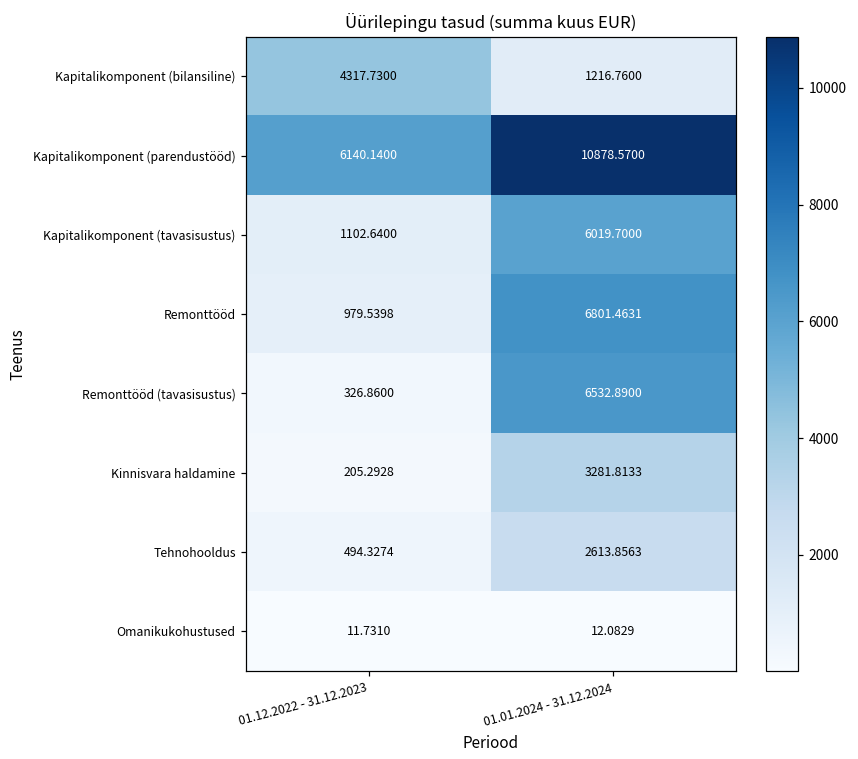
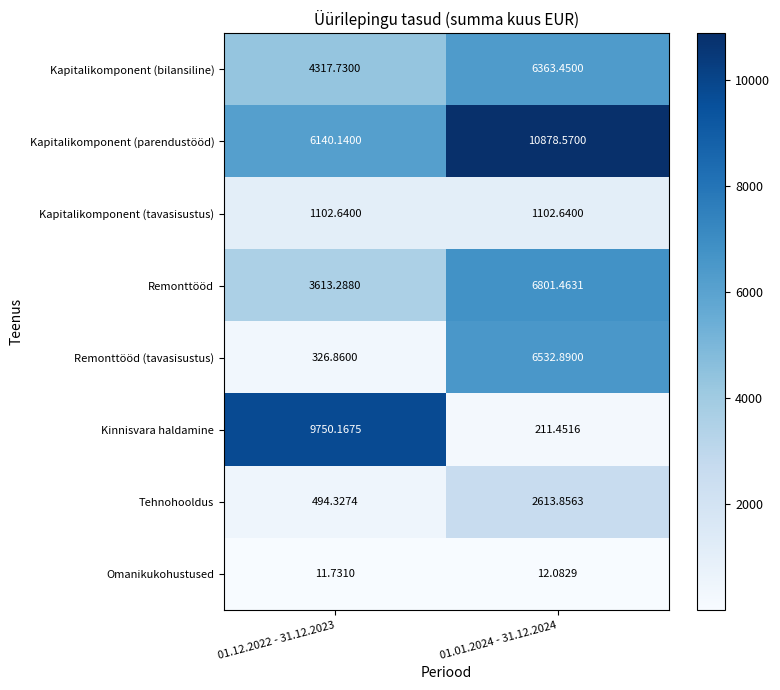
Kapitalikomponent (bilansiline), 01.01.2024 - 31.12.2024: 1216.7600 -> 6363.4500
Kapitalikomponent (tavasisustus), 01.01.2024 - 31.12.2024: 6019.7000 -> 1102.6400
Remonttööd, 01.12.2022 - 31.12.2023: 979.5398 -> 3613.2880
Kinnisvara haldamine, 01.12.2022 - 31.12.2023: 205.2928 -> 9750.1675
Kinnisvara haldamine, 01.01.2024 - 31.12.2024: 3281.8133 -> 211.4516
